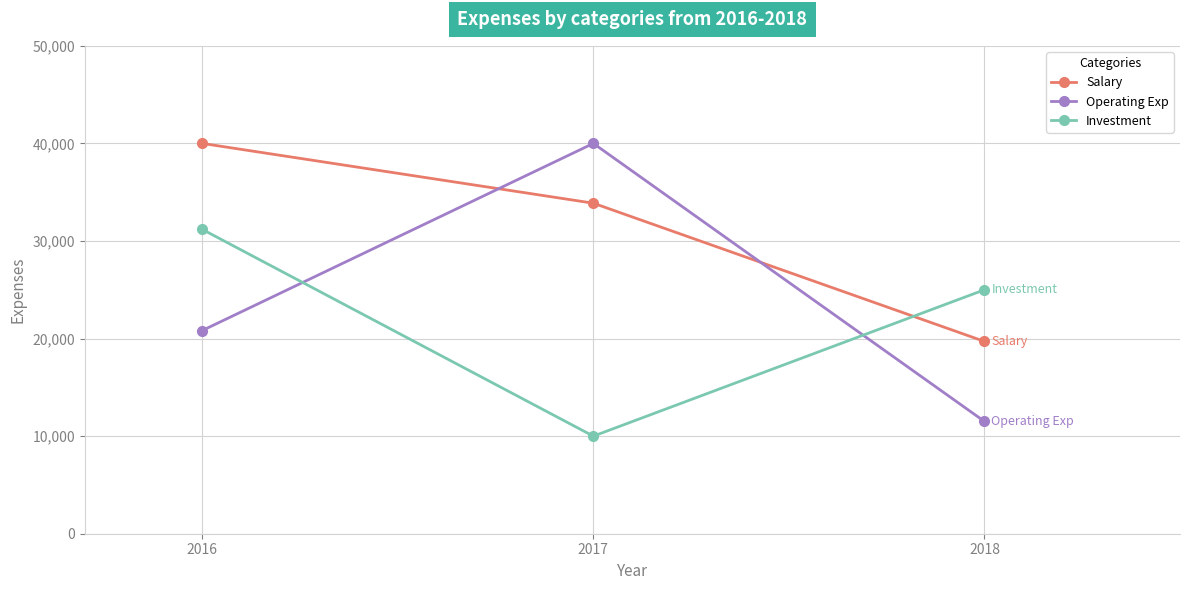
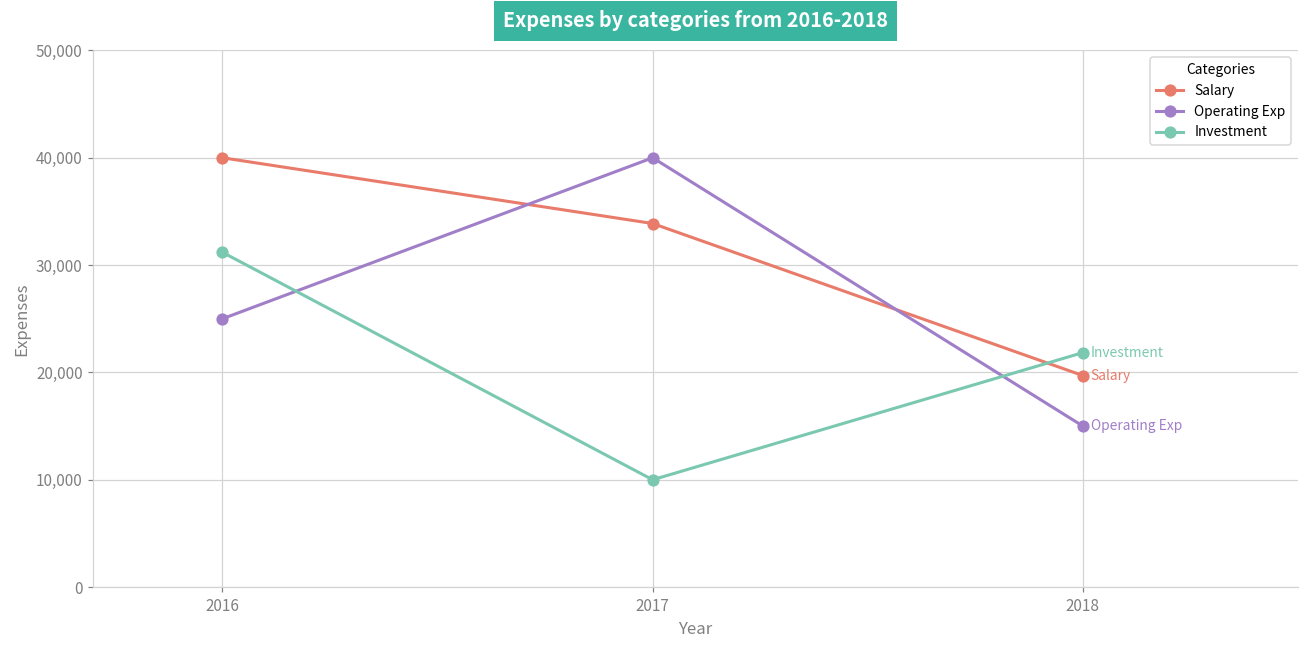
Operating Exp, 2016: 21,000 -> 25,000
Operating Exp, 2018: 12,000 -> 15,000
Investment, 2018: 25,000 -> 22,000
